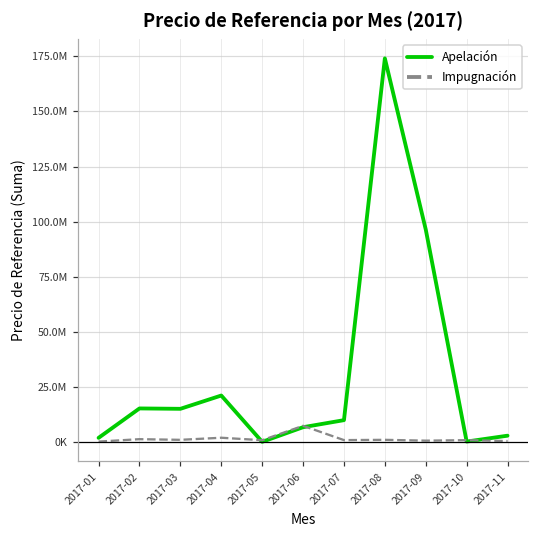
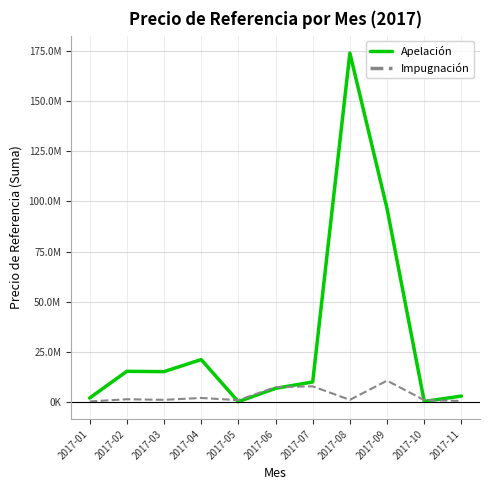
Impugnación, 2017-07: 1000000 -> 8000000
Impugnación, 2017-09: 1000000 -> 11000000
